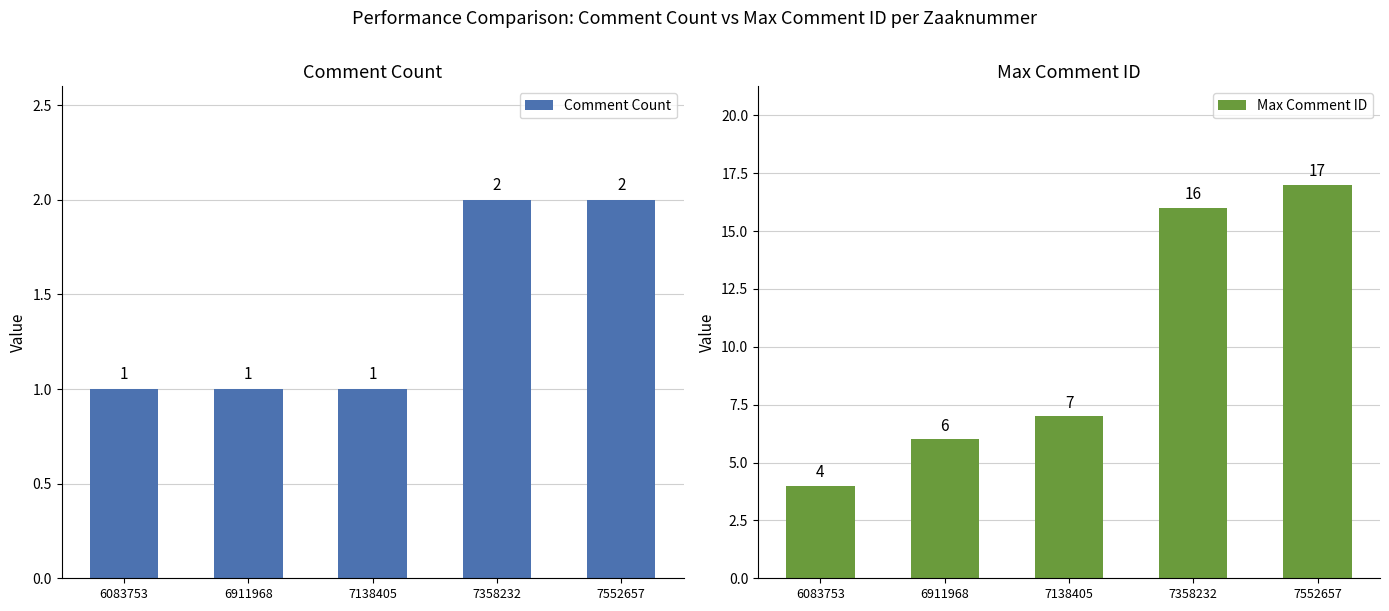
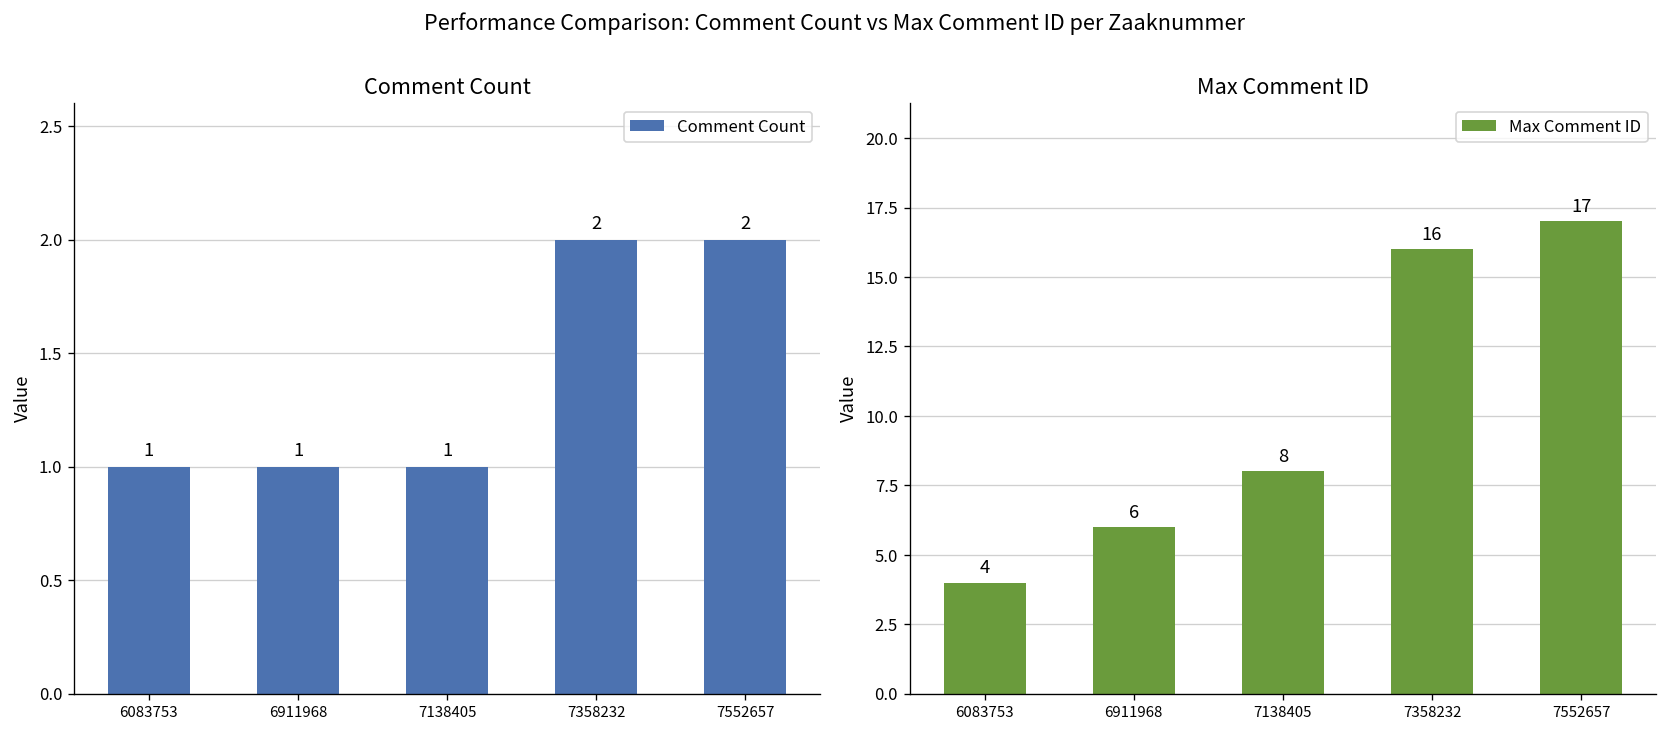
Max Comment ID, 7138405: 7 -> 8
